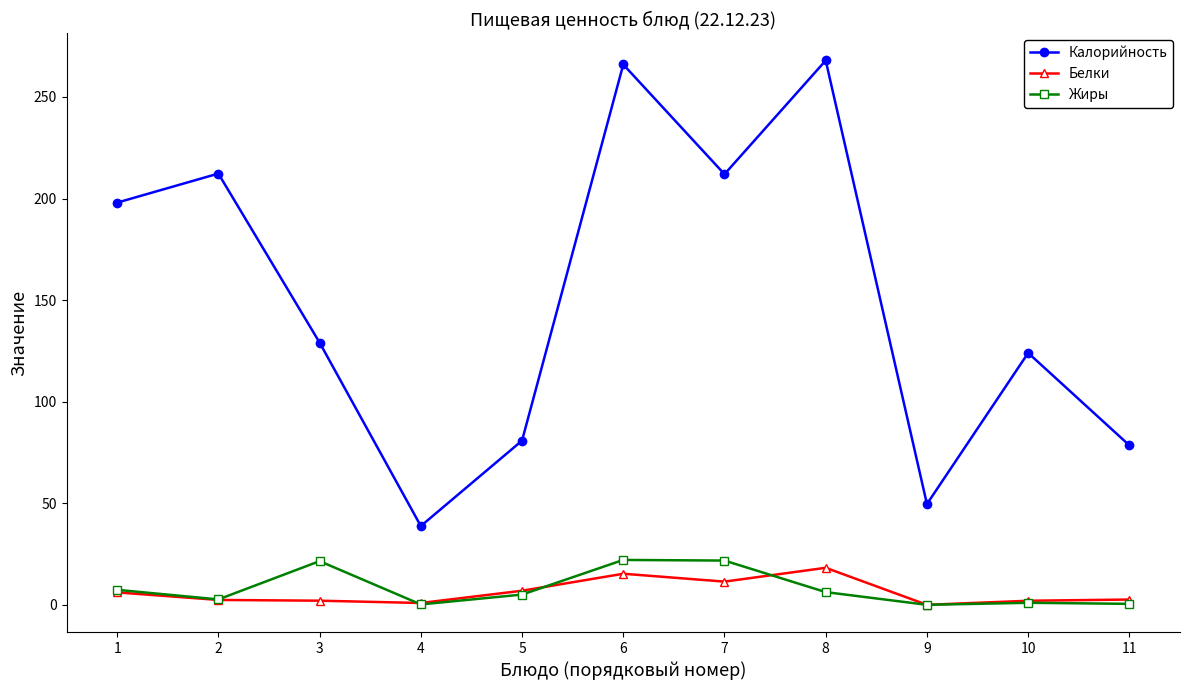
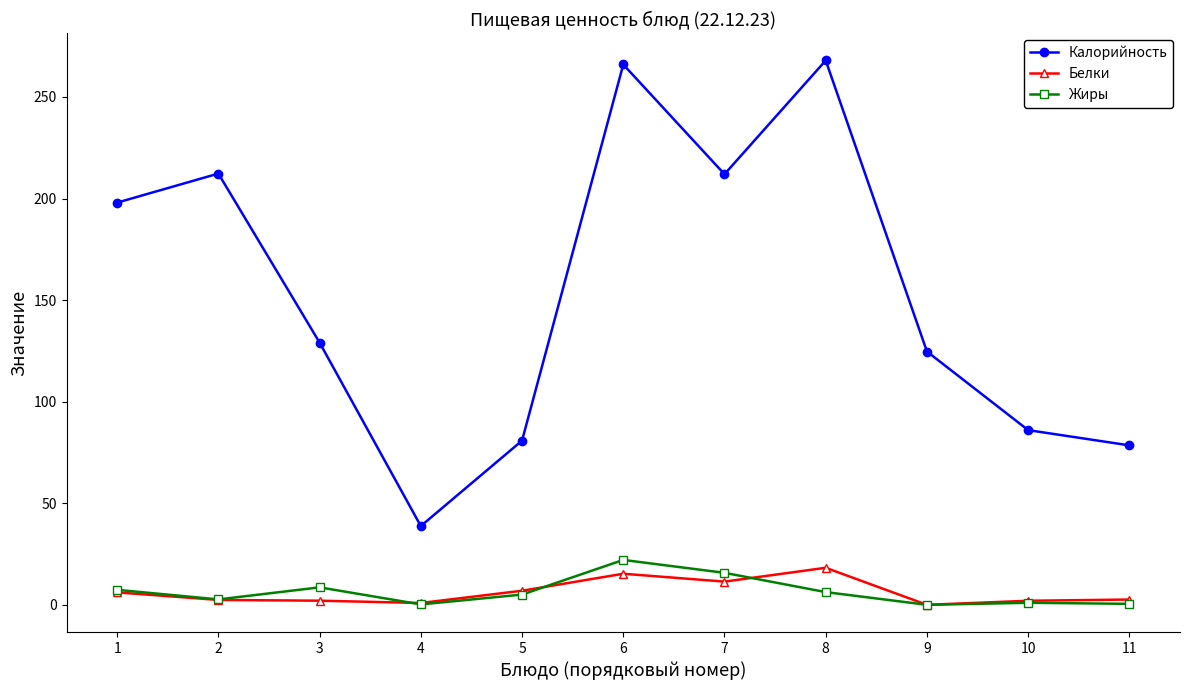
Жиры, 3: 22 -> 9
Жиры, 7: 22 -> 16
Калорийность, 9: 50 -> 125
Калорийность, 10: 124 -> 86
